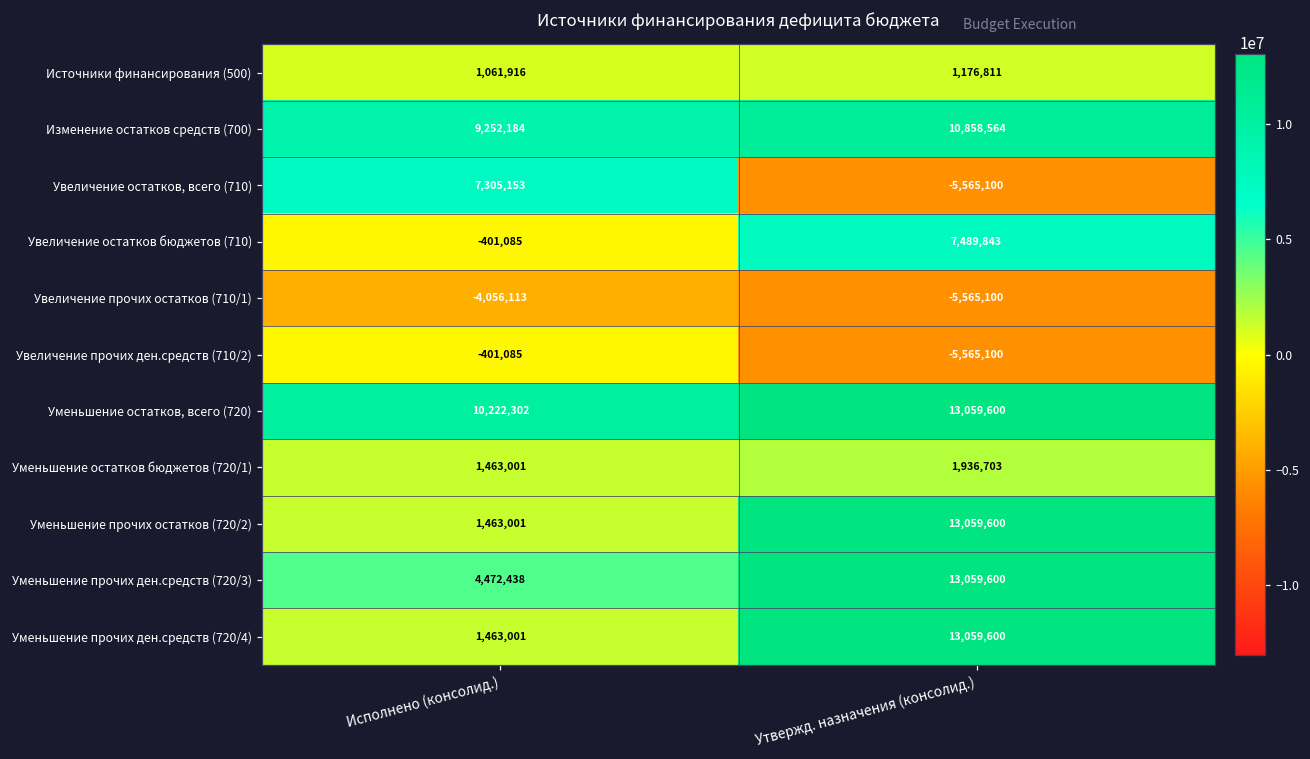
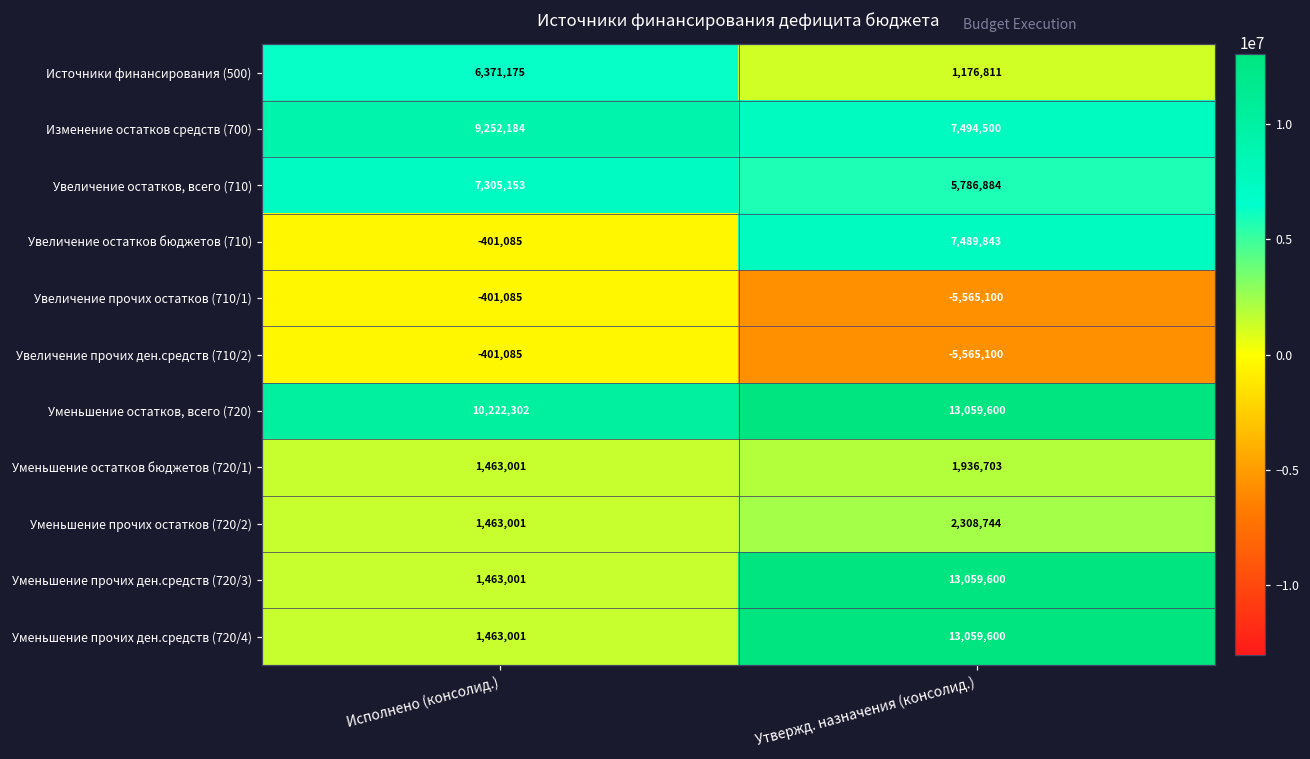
Источники финансирования (500), Исполнено (консолид.): 1,061,916 -> 6,371,175
Изменение остатков средств (700), Утвержд. назначения (консолид.): 10,858,564 -> 7,494,500
Увеличение остатков, всего (710), Утвержд. назначения (консолид.): -5,565,100 -> 5,786,884
Увеличение прочих остатков (710/1), Исполнено (консолид.): -4,056,113 -> -401,085
Уменьшение прочих остатков (720/2), Утвержд. назначения (консолид.): 13,059,600 -> 2,308,744
Уменьшение прочих ден.средств (720/3), Исполнено (консолид.): 4,472,438 -> 1,463,001
